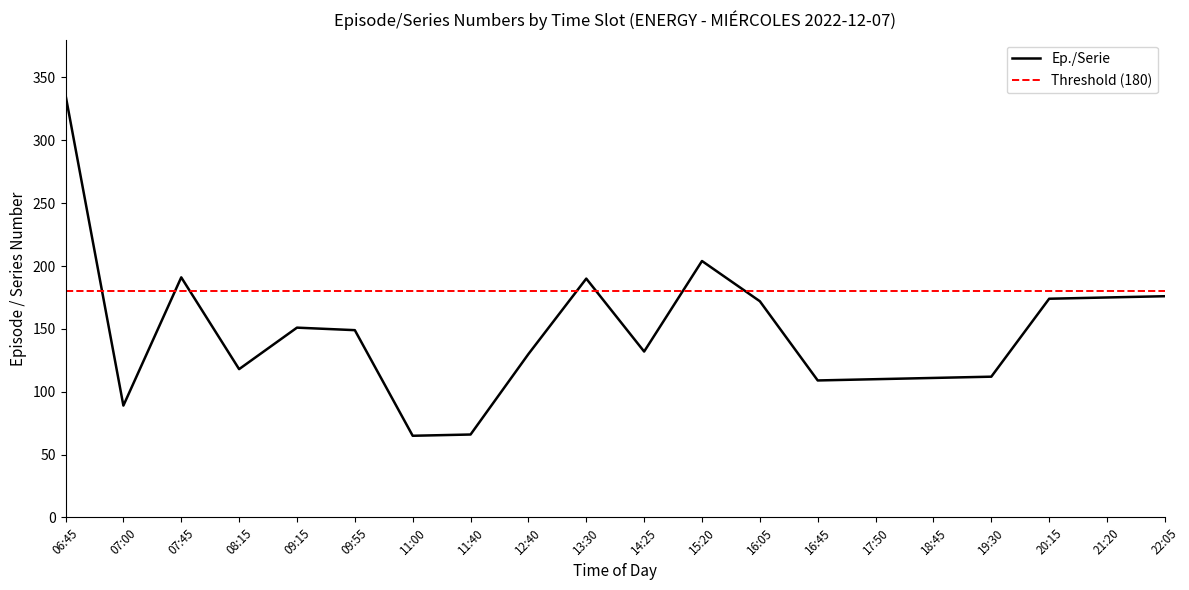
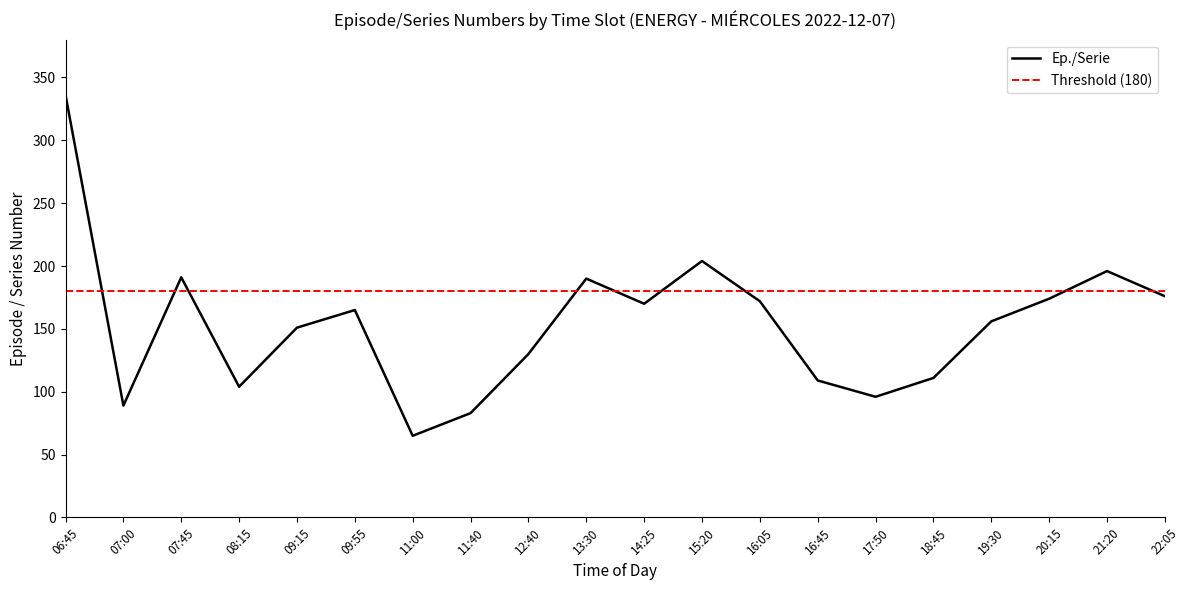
Ep./Serie, 08:15: 118 -> 104
Ep./Serie, 09:55: 149 -> 165
Ep./Serie, 11:40: 66 -> 83
Ep./Serie, 14:25: 132 -> 170
Ep./Serie, 17:50: 110 -> 96
Ep./Serie, 19:30: 112 -> 156
Ep./Serie, 21:20: 175 -> 196
